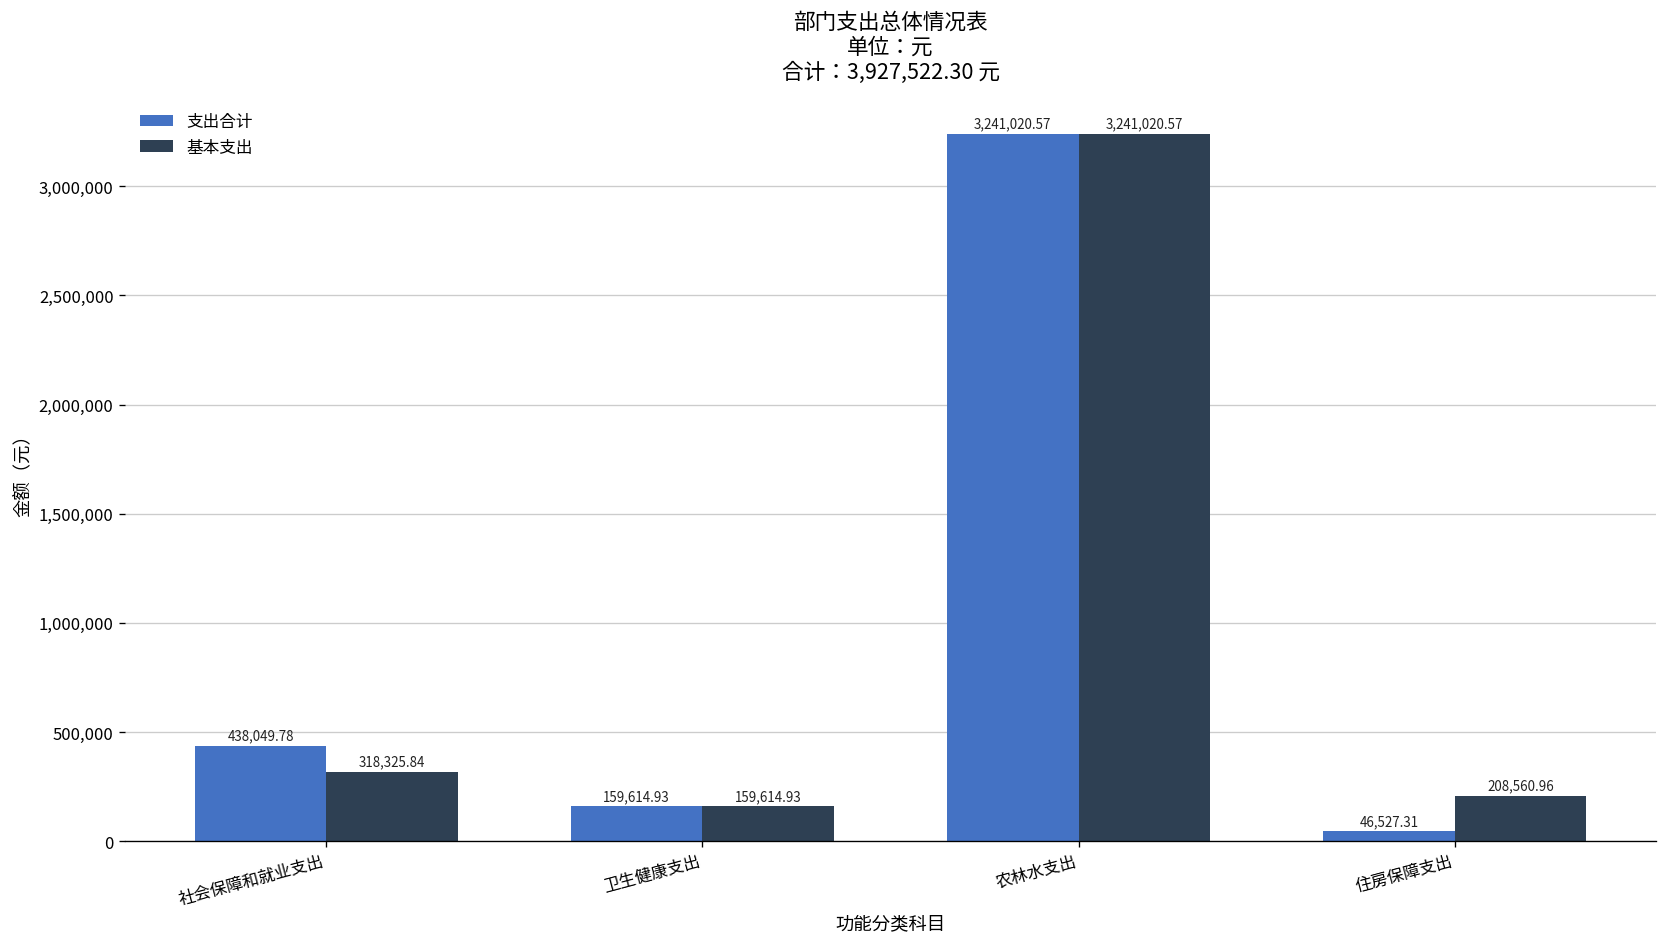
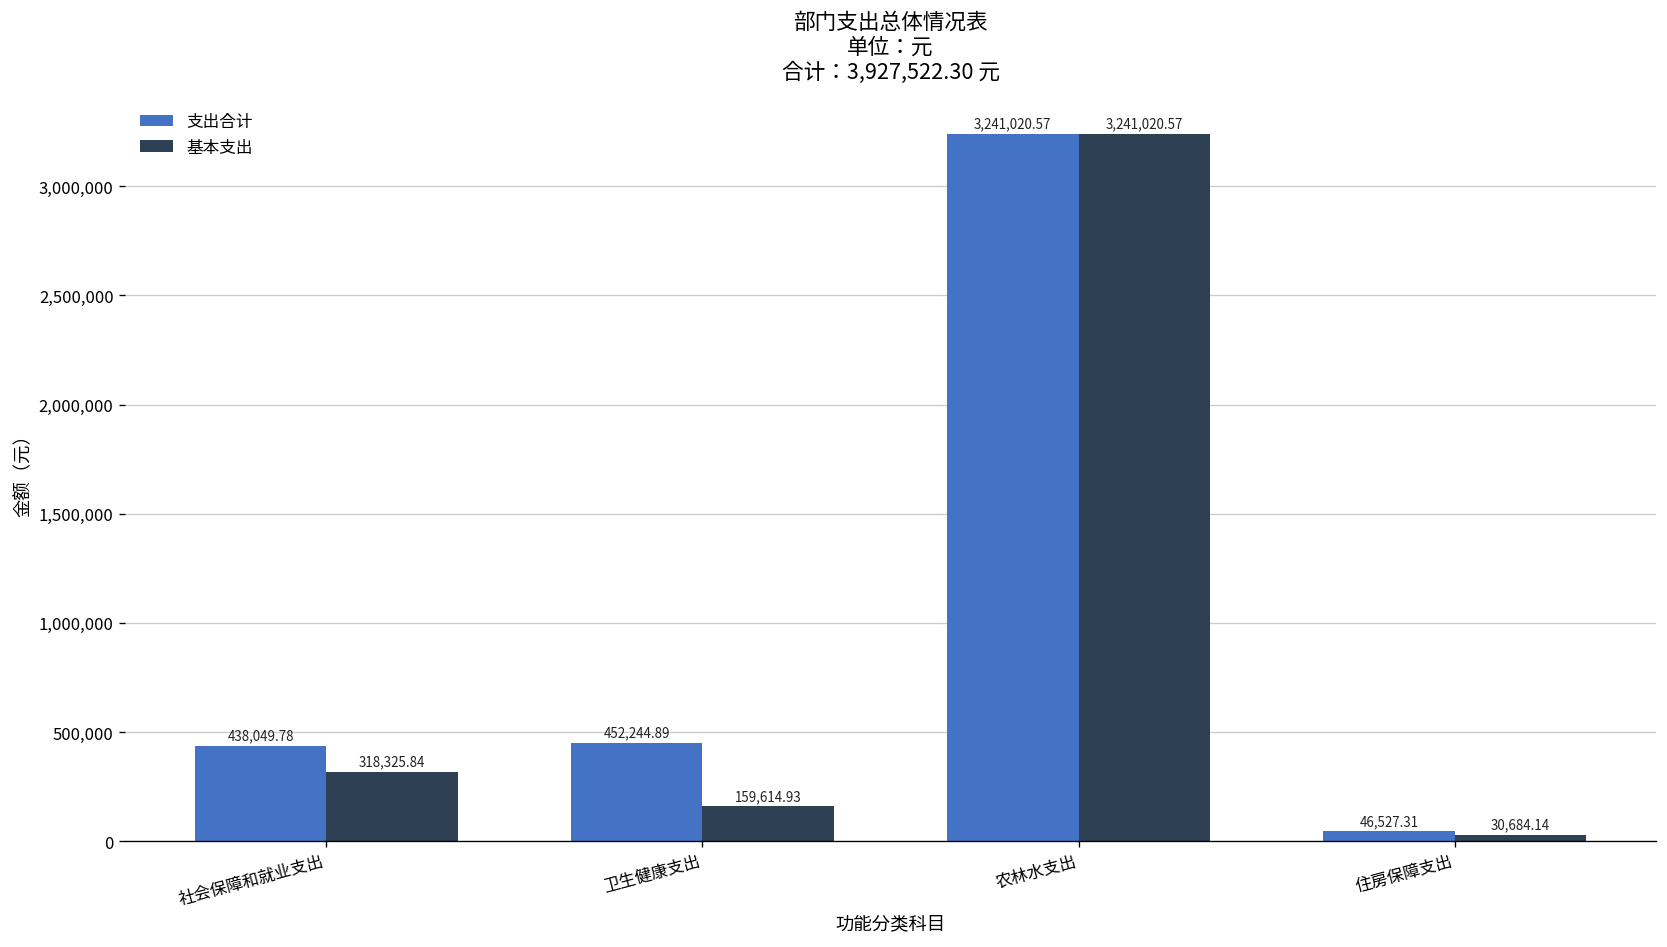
支出合计, 卫生健康支出: 159,614.93 -> 452,244.89
基本支出, 住房保障支出: 208,560.96 -> 30,684.14
